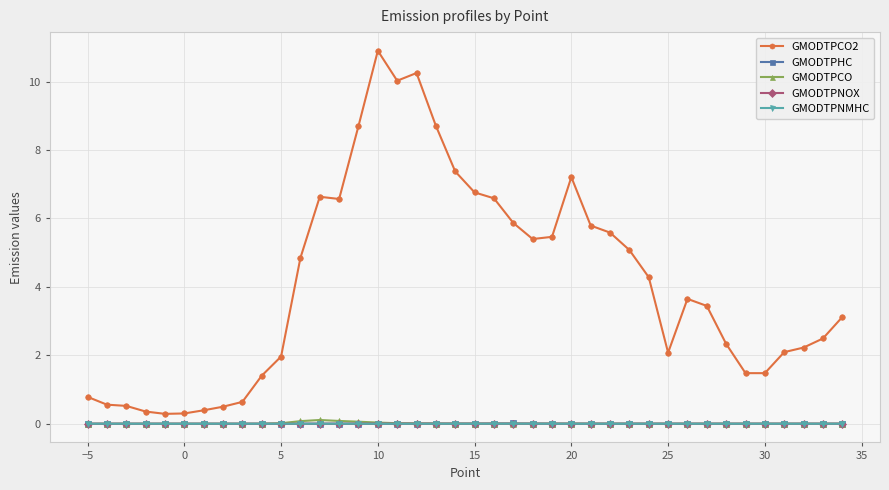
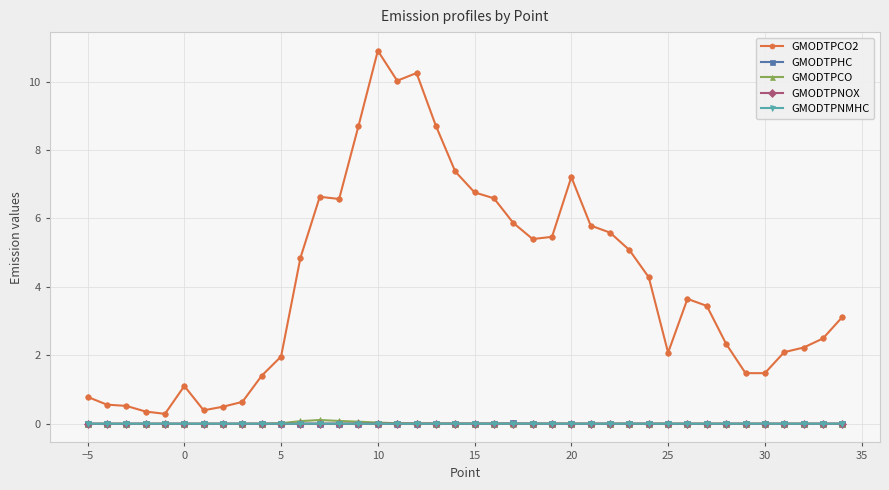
GMODTPCO2, 0: 0.3 -> 1.1
